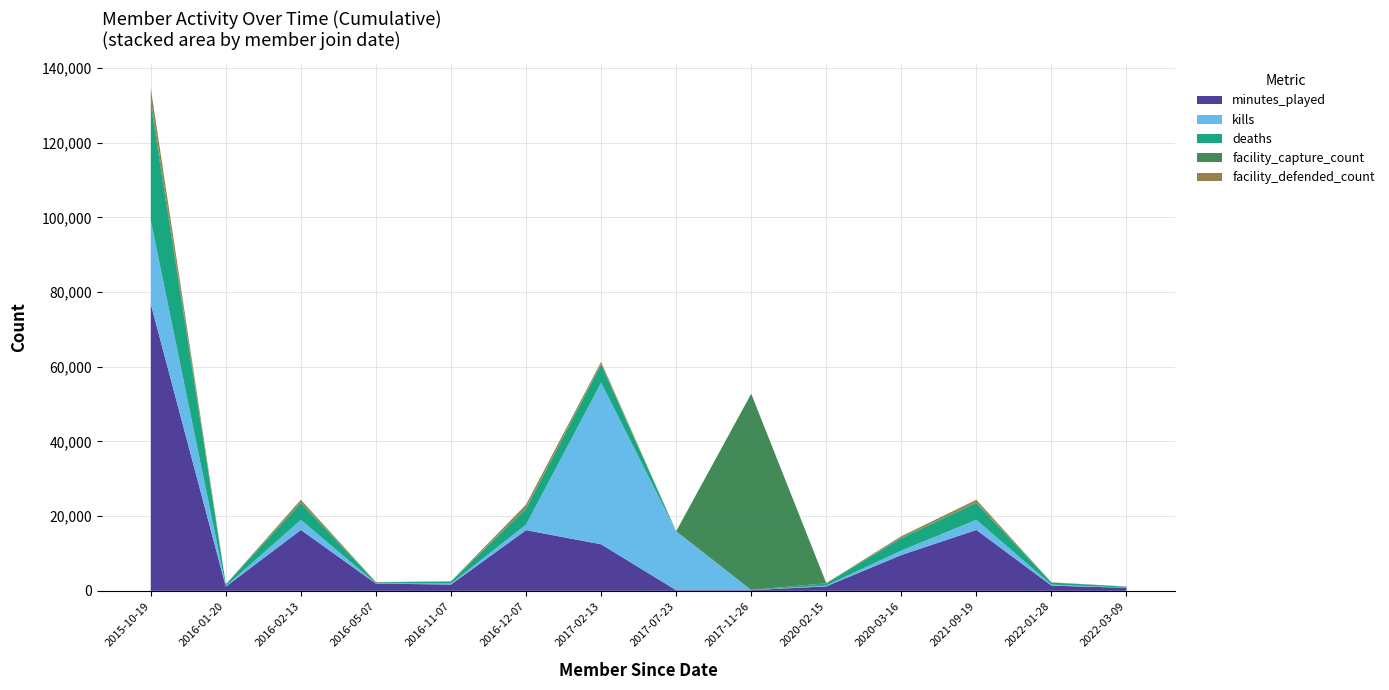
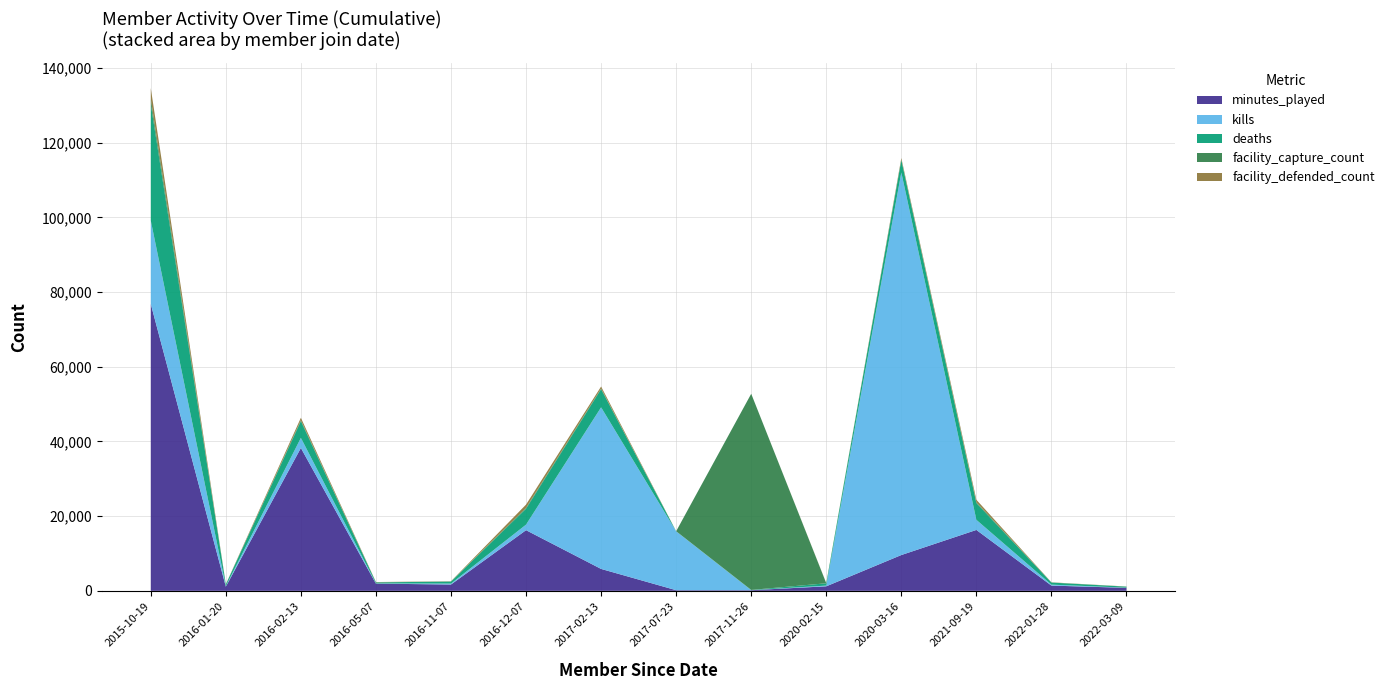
minutes_played, 2016-02-13: 16,000 -> 38,000
minutes_played, 2017-02-13: 12,000 -> 6,000
kills, 2020-03-16: 1,000 -> 102,000
